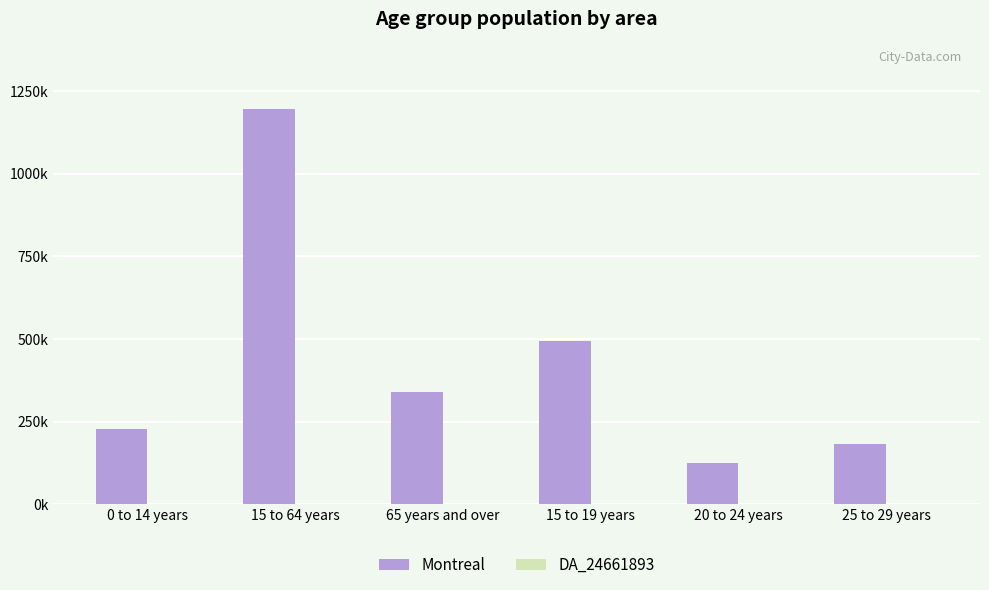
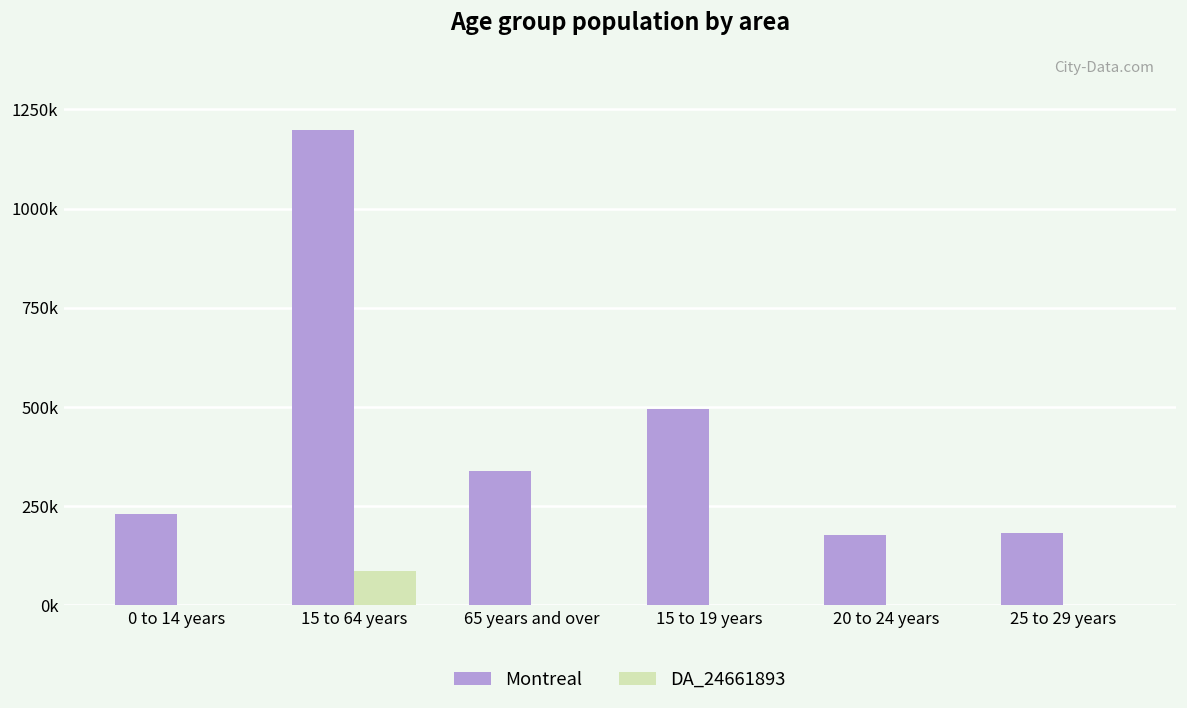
DA_24661893, 15 to 64 years: 0 -> 90000
Montreal, 20 to 24 years: 130000 -> 180000
